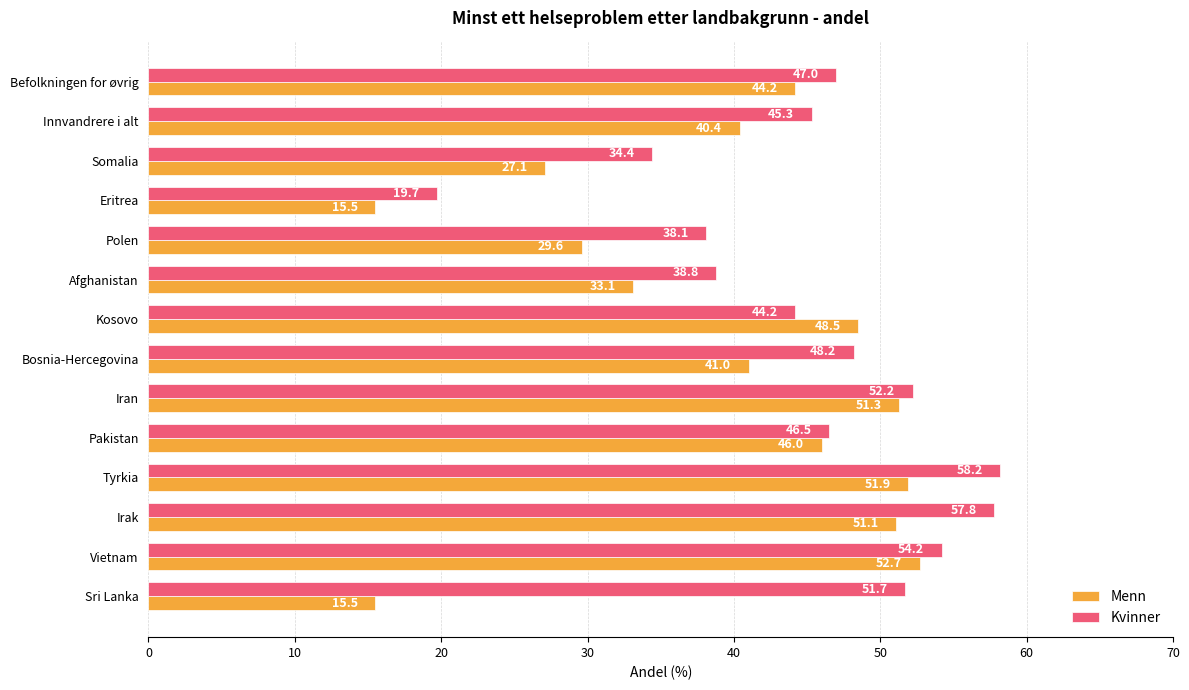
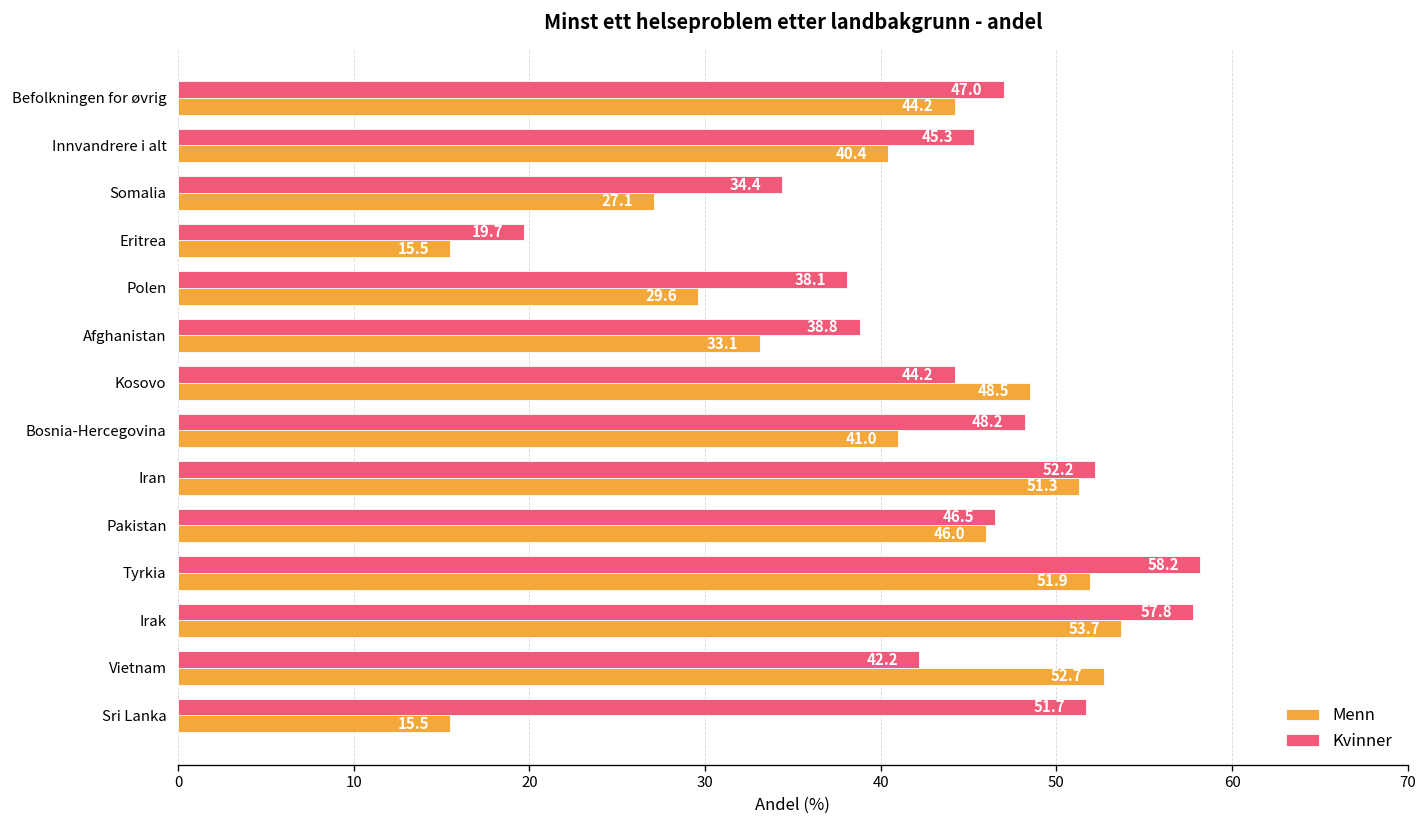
Menn, Irak: 51.1 -> 53.7
Kvinner, Vietnam: 54.2 -> 42.2
